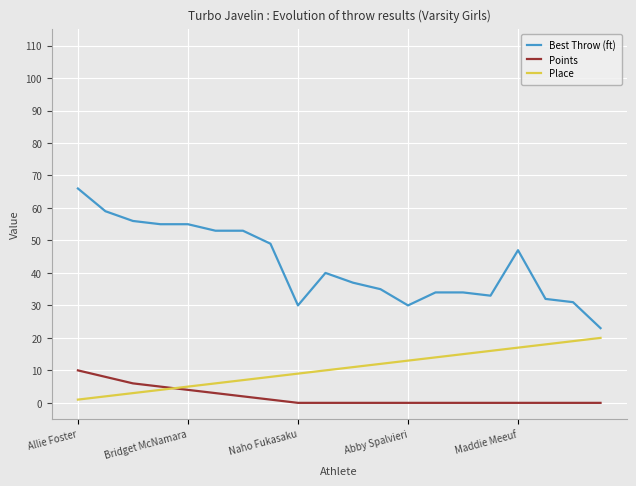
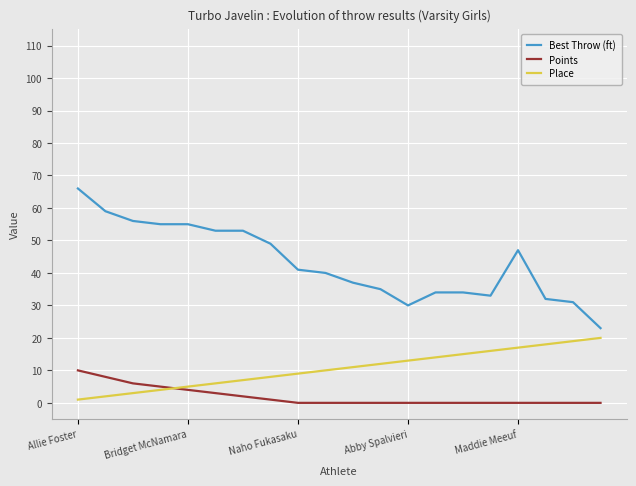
Best Throw (ft), Naho Fukasaku: 30 -> 41
